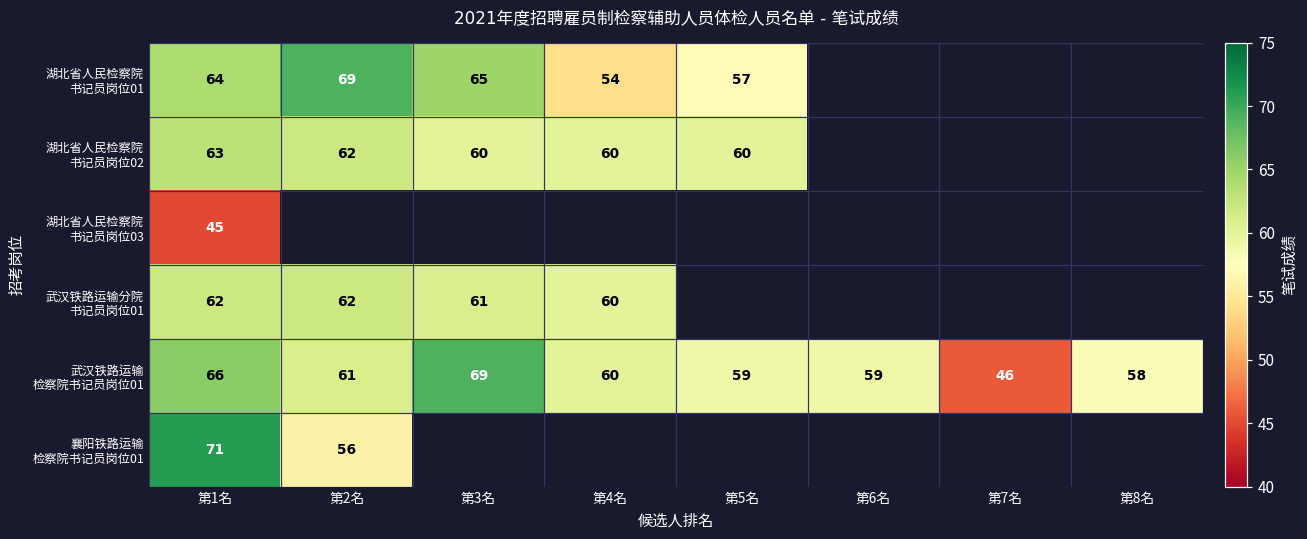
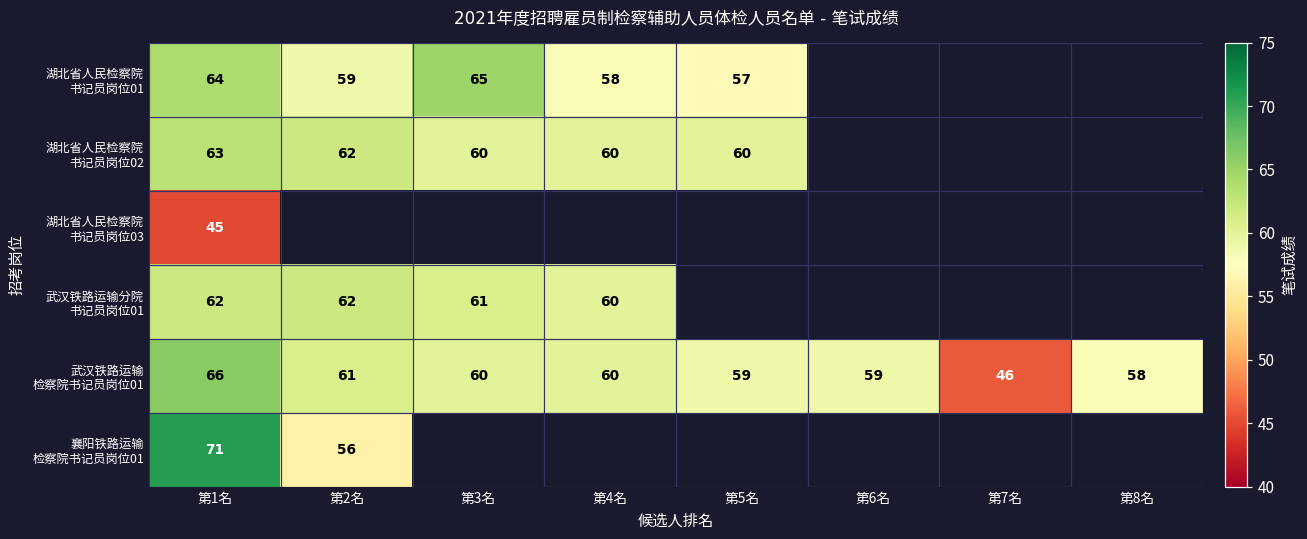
湖北省人民检察院 书记员岗位01, 第2名: 69 -> 59
湖北省人民检察院 书记员岗位01, 第4名: 54 -> 58
武汉铁路运输 检察院书记员岗位01, 第3名: 69 -> 60
